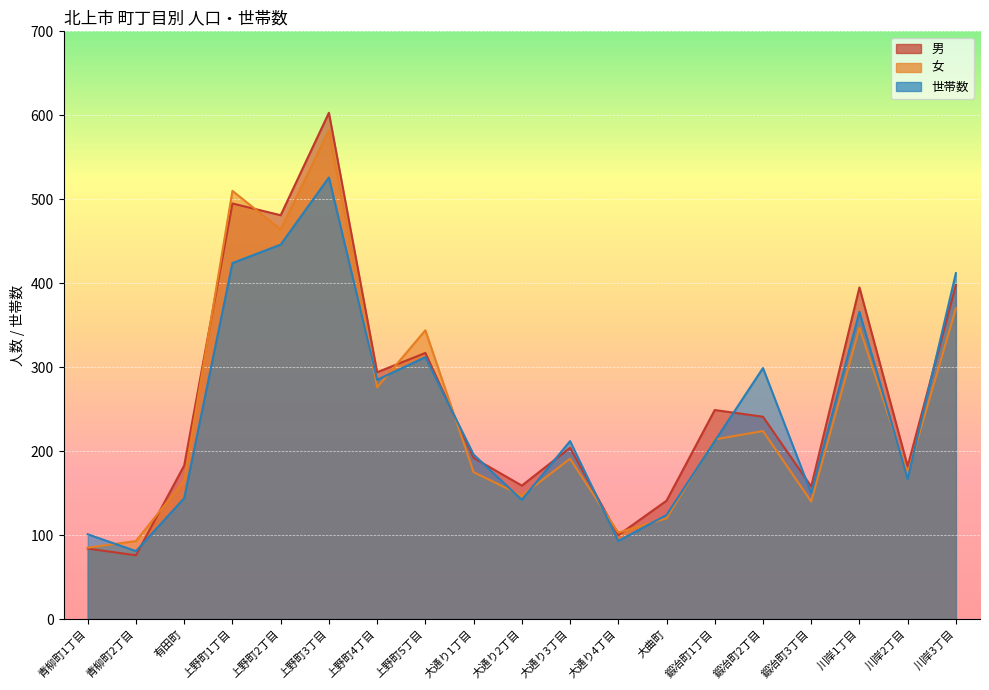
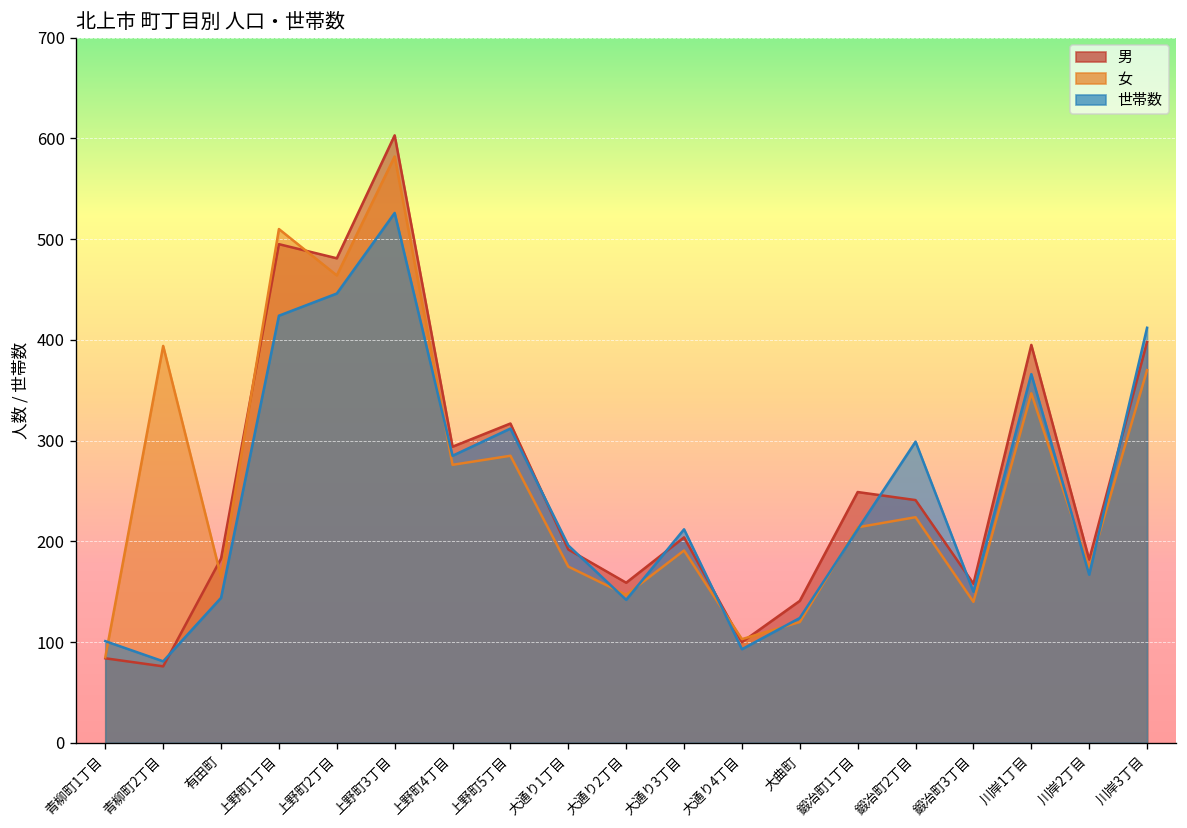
女, 青柳町2丁目: 90 -> 390
女, 上野町5丁目: 340 -> 290
